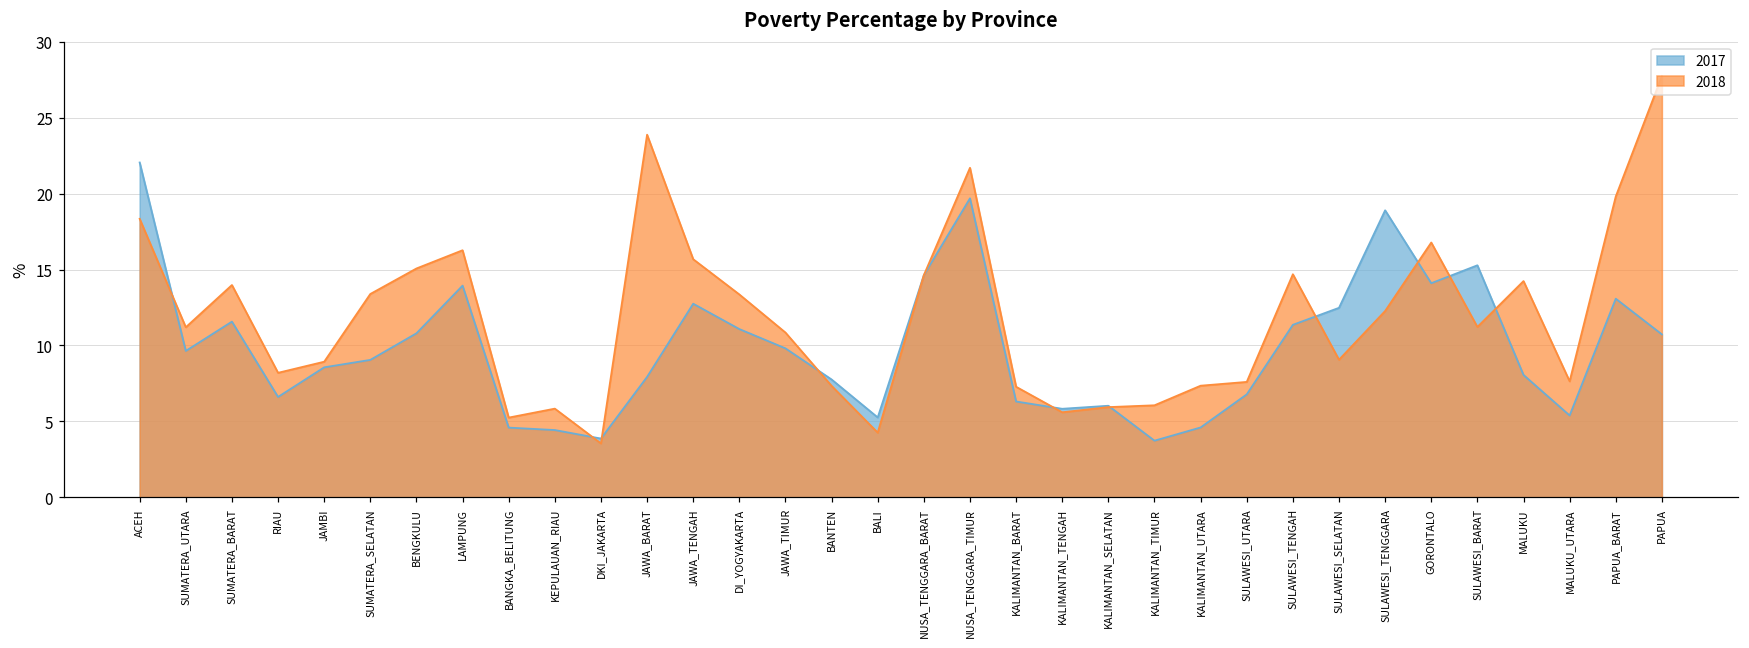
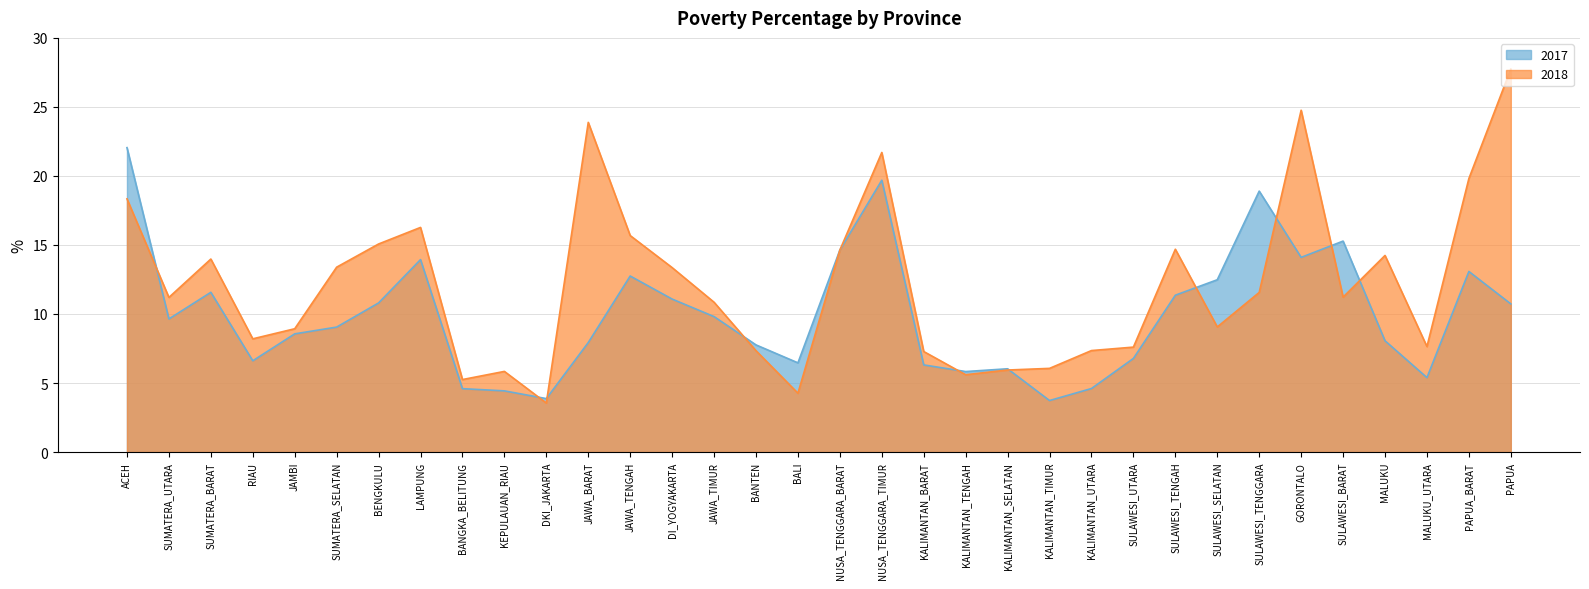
2017, BALI: 5.3 -> 6.5
2018, SULAWESI_TENGGARA: 12.3 -> 11.6
2018, GORONTALO: 16.8 -> 24.8
